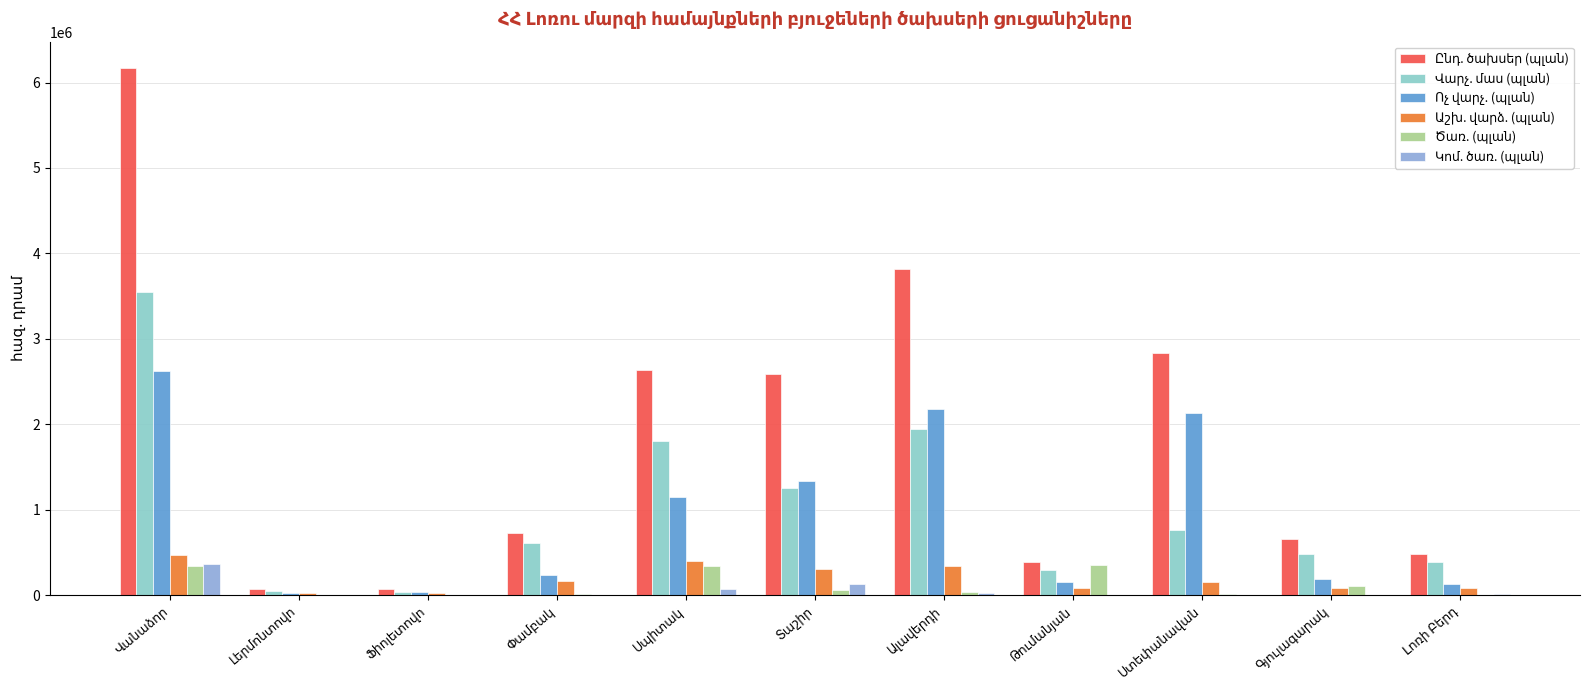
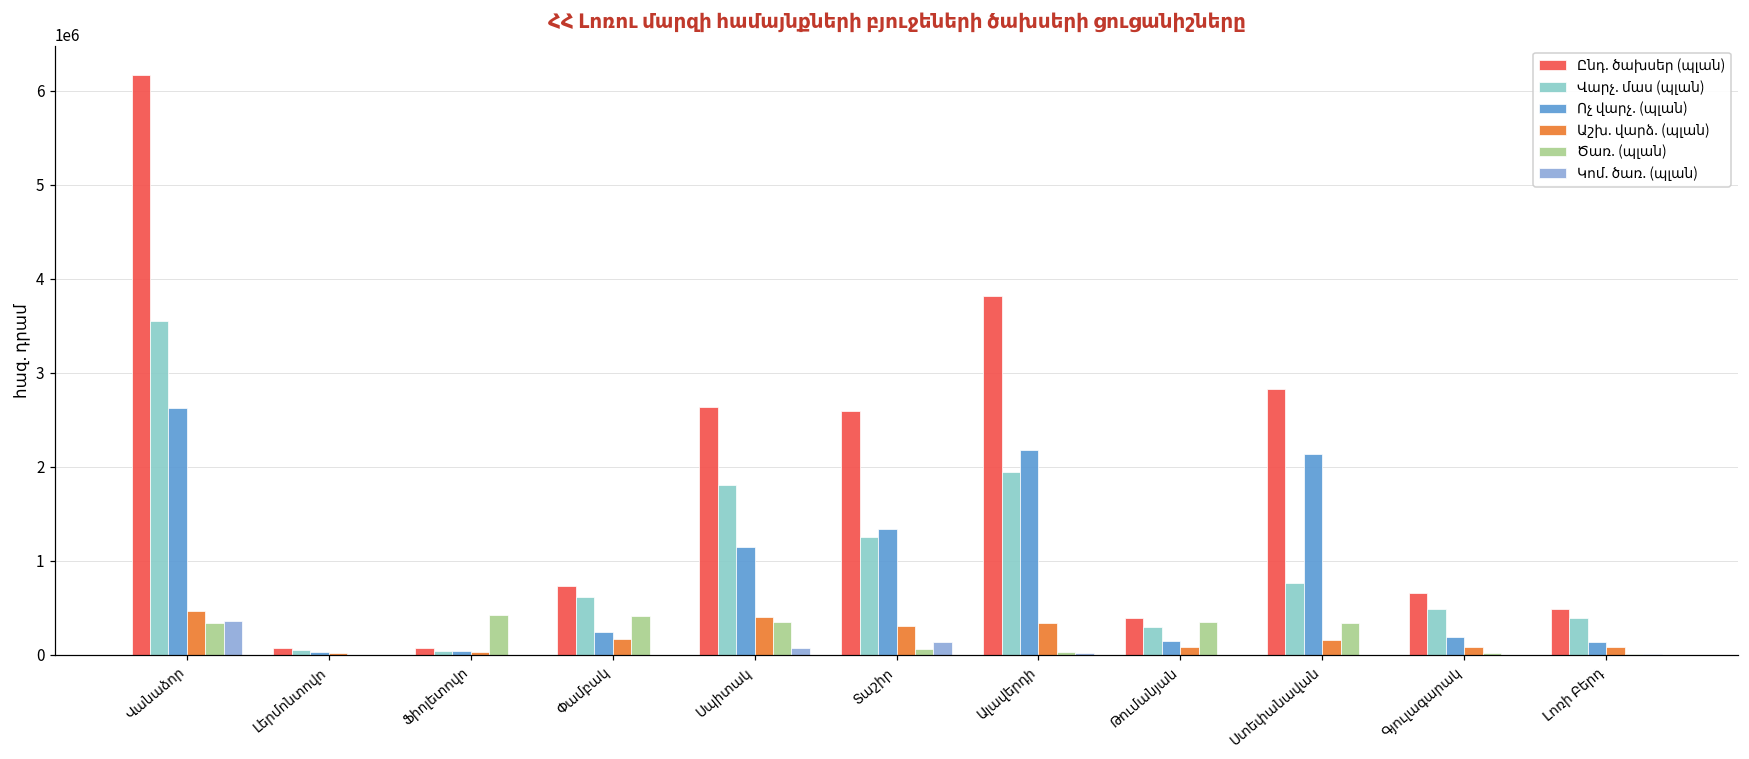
Ծառ. (պլան), Ֆիոլետովո: 0 -> 400000
Ծառ. (պլան), Փամբակ: 0 -> 400000
Ծառ. (պլան), Ստեփանավան: 0 -> 300000
Ծառ. (պլան), Գյուլագարակ: 100000 -> 0
